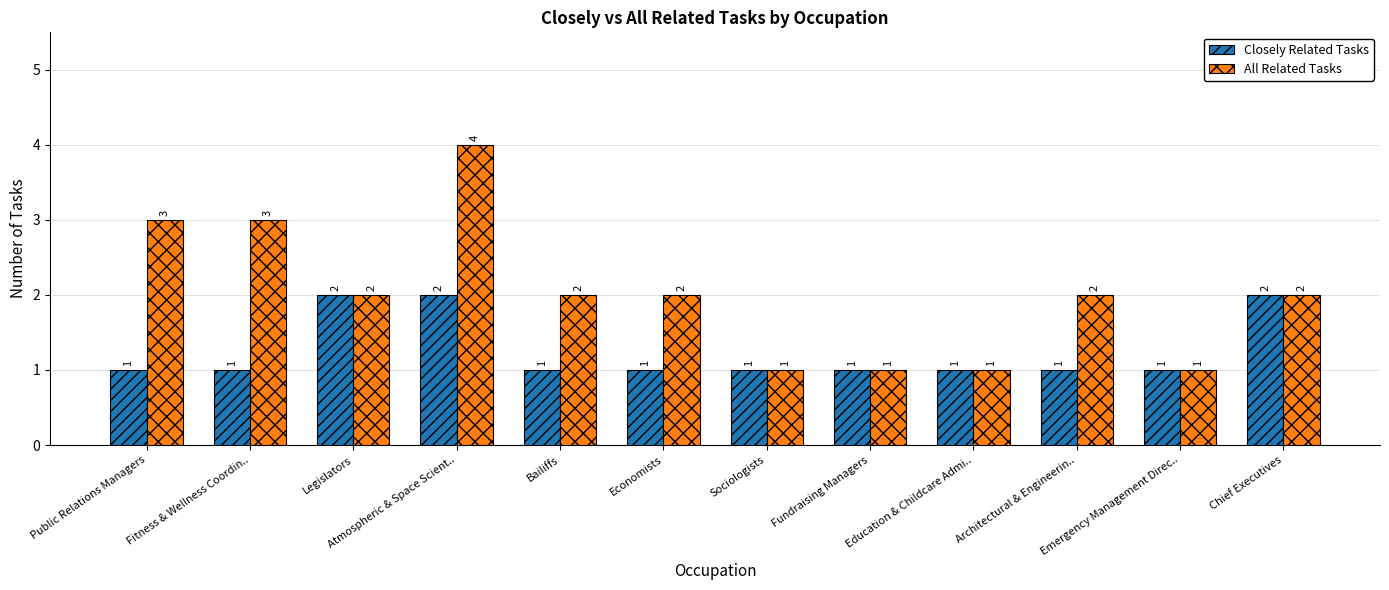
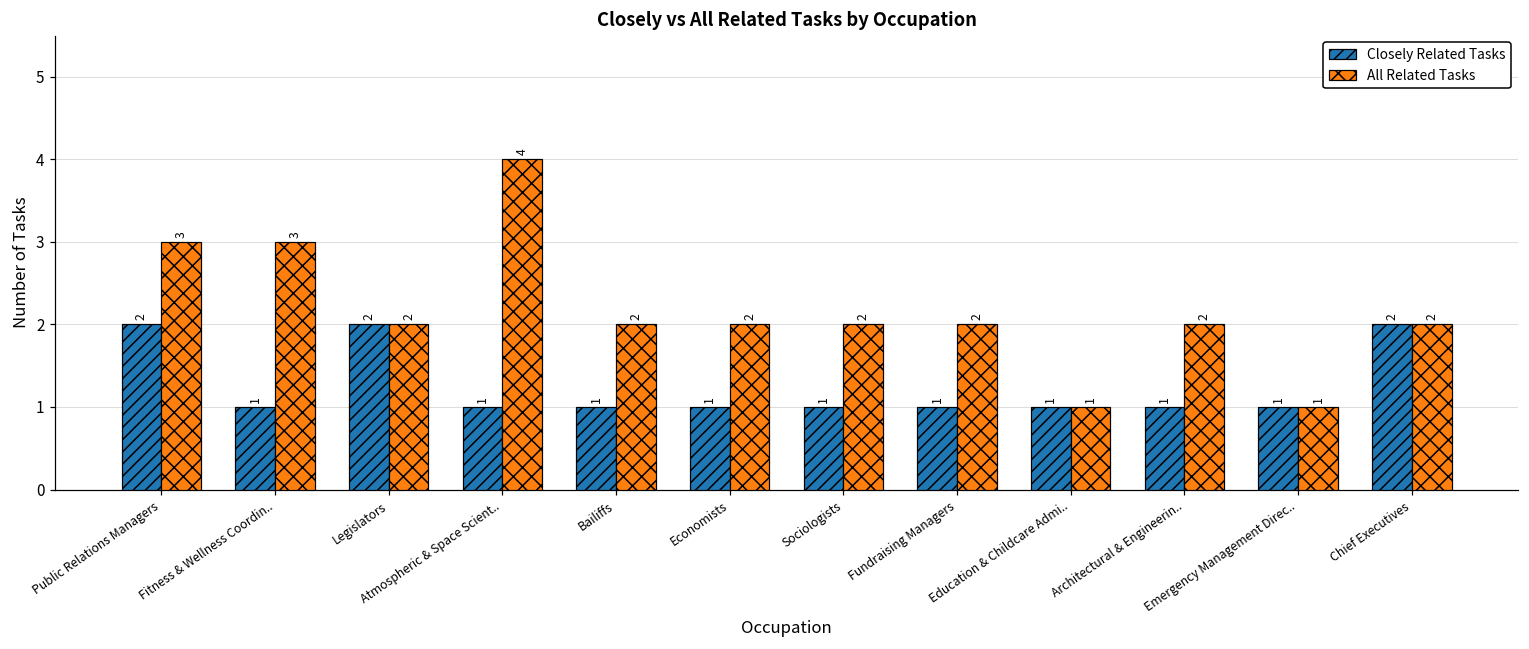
Closely Related Tasks, Public Relations Managers: 1 -> 2
Closely Related Tasks, Atmospheric & Space Scient..: 2 -> 1
All Related Tasks, Sociologists: 1 -> 2
All Related Tasks, Fundraising Managers: 1 -> 2
